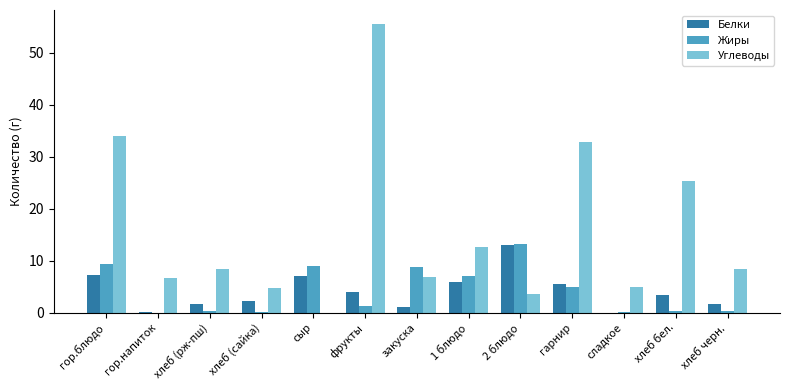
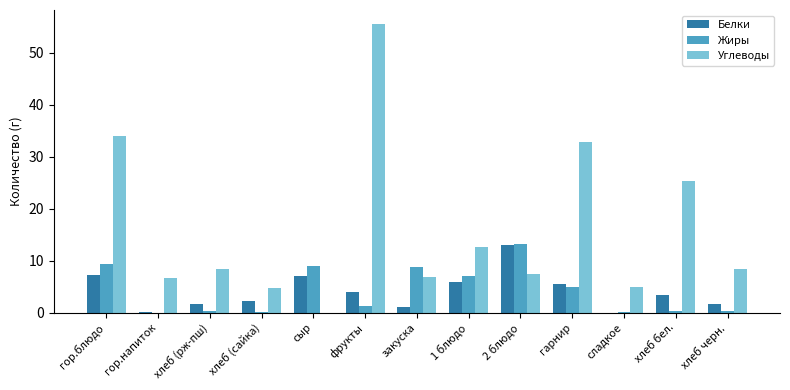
Углеводы, 2 блюдо: 4 -> 7
